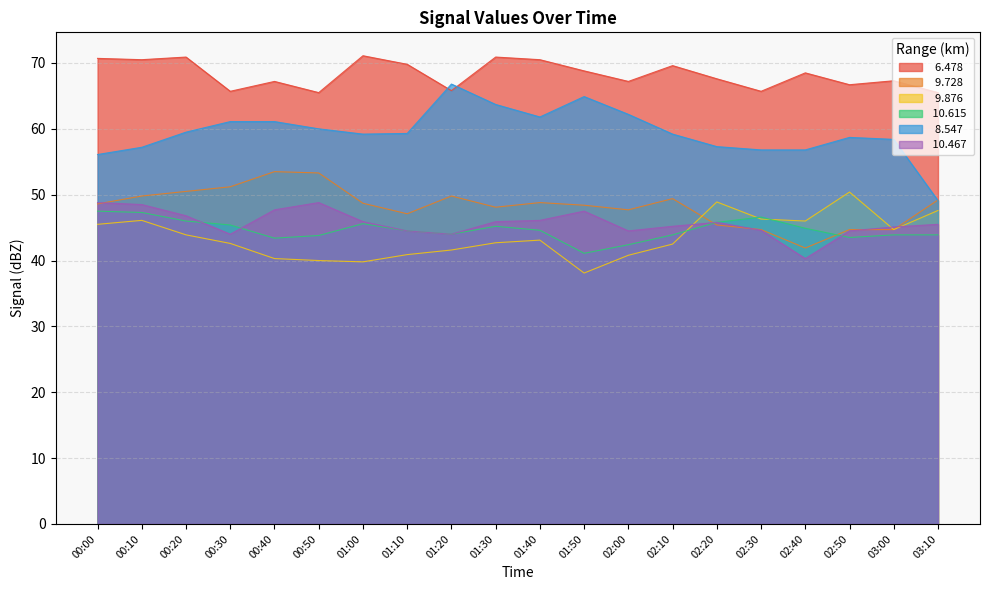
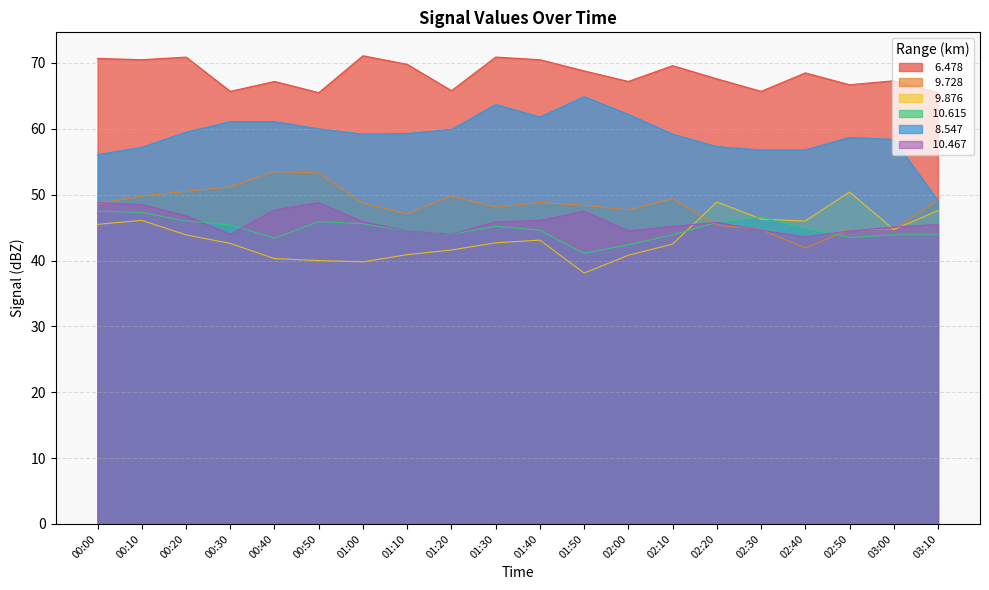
10.615, 00:50: 44 -> 46
8.547, 01:20: 67 -> 60
10.467, 02:40: 40 -> 44
